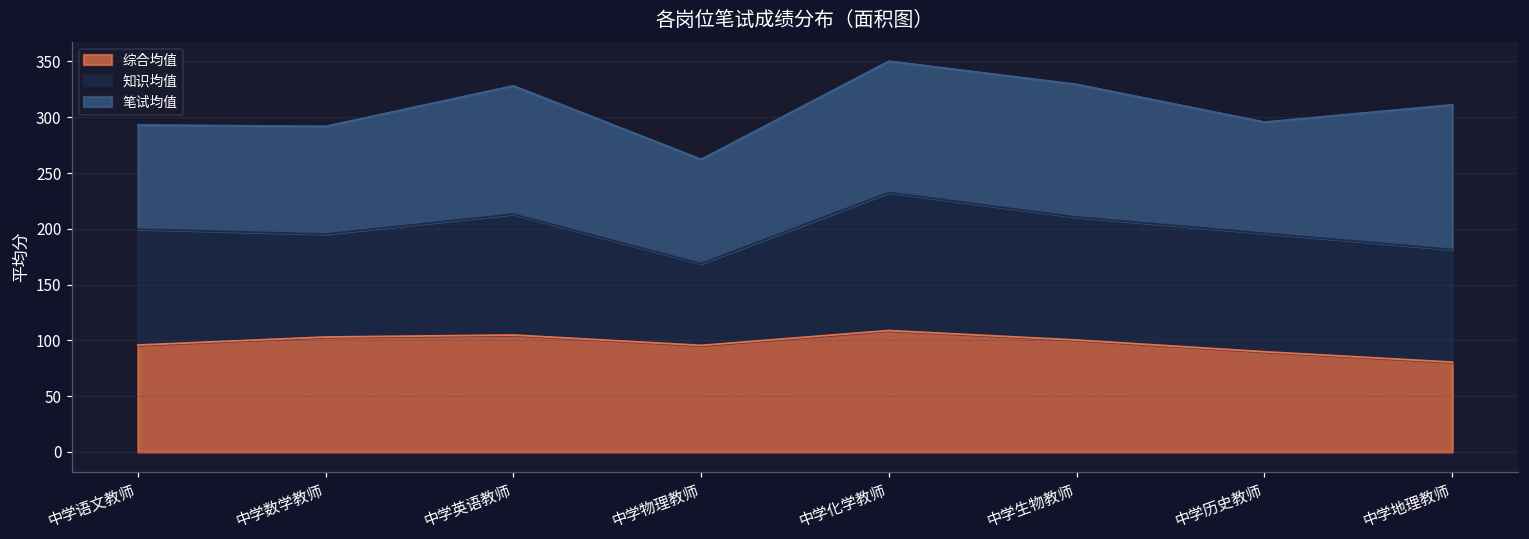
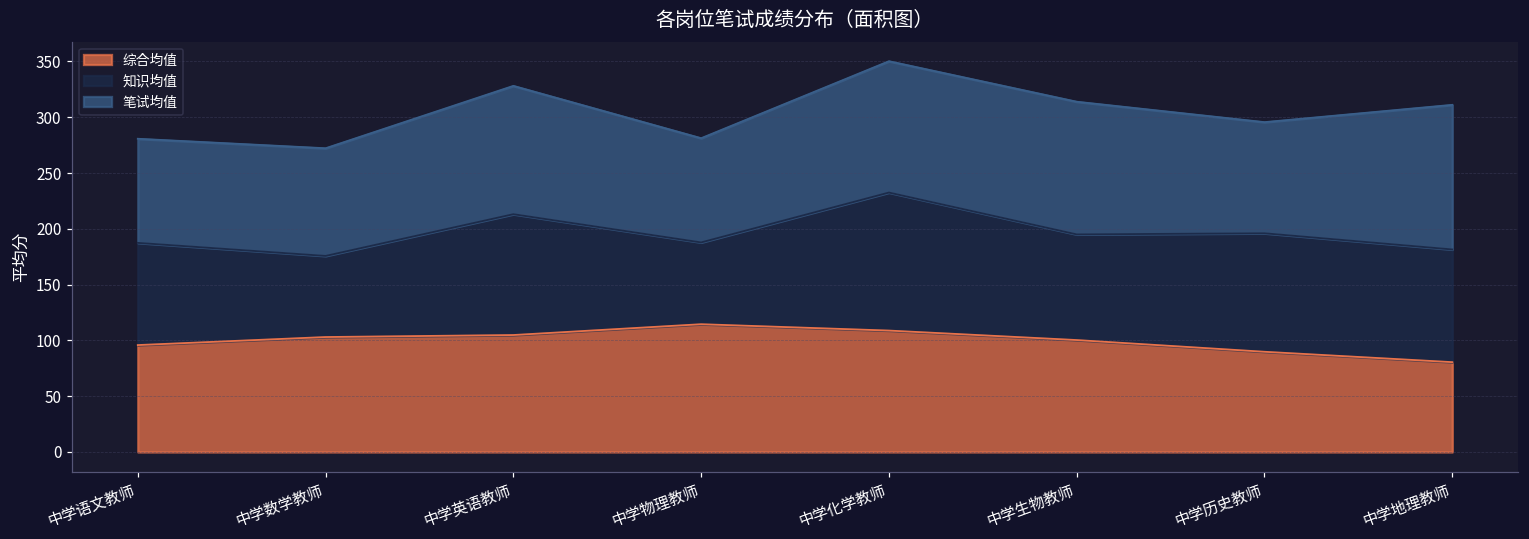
知识均值, 中学语文教师: 104 -> 92
知识均值, 中学数学教师: 92 -> 73
综合均值, 中学物理教师: 96 -> 115
知识均值, 中学生物教师: 110 -> 95
